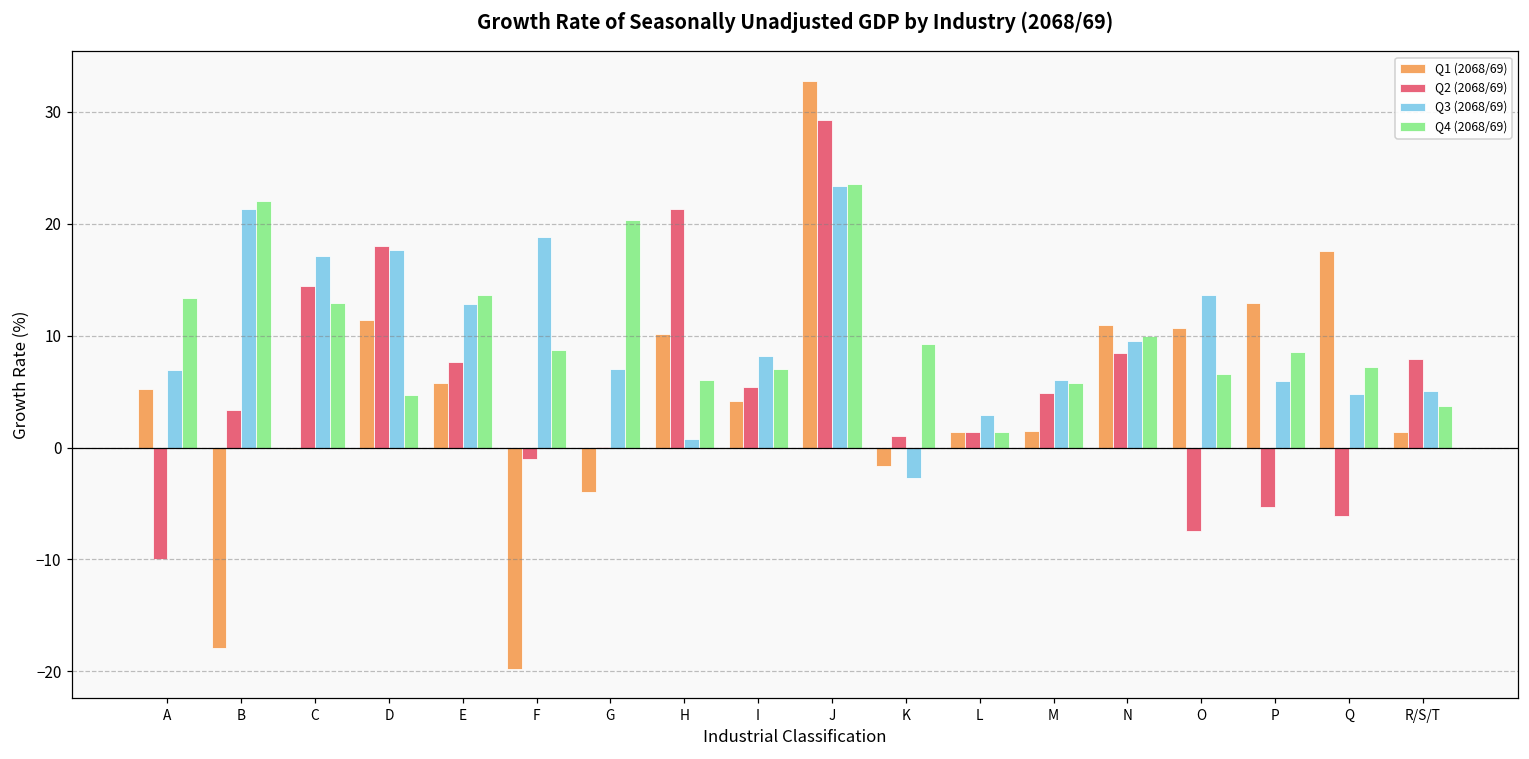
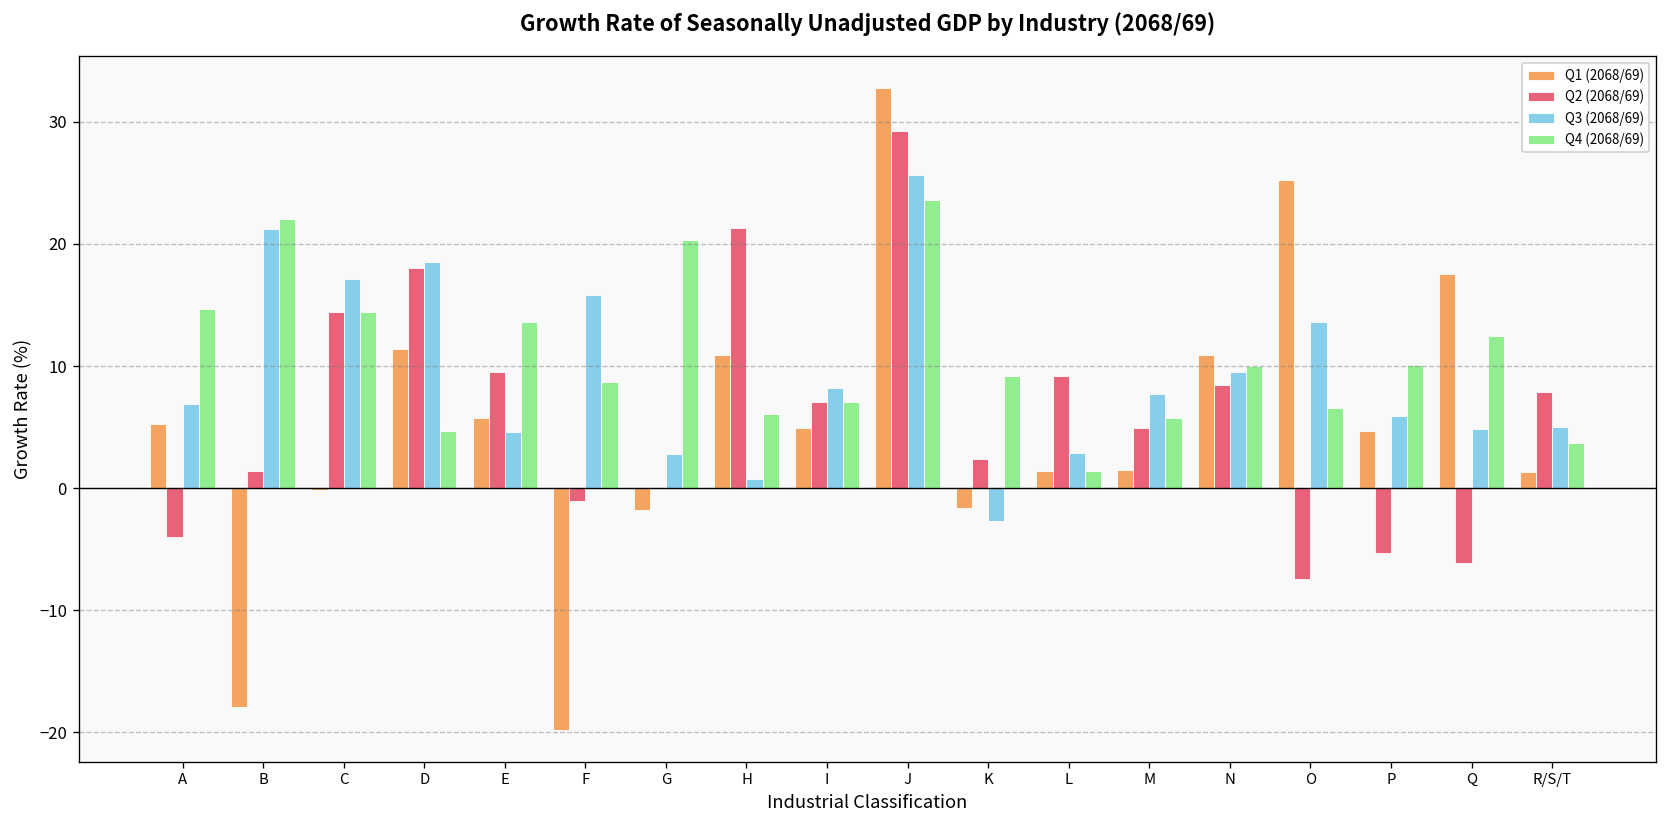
Q2 (2068/69), A: -10.0 -> -4.0
Q4 (2068/69), A: 13.4 -> 14.7
Q2 (2068/69), B: 3.4 -> 1.4
Q4 (2068/69), C: 12.9 -> 14.5
Q3 (2068/69), D: 17.6 -> 18.5
Q2 (2068/69), E: 7.6 -> 9.5
Q3 (2068/69), E: 12.8 -> 4.6
Q3 (2068/69), F: 18.8 -> 15.8
Q1 (2068/69), G: -4.0 -> -1.8
Q3 (2068/69), G: 7.0 -> 2.8
Q1 (2068/69), H: 10.1 -> 10.9
Q1 (2068/69), I: 4.1 -> 4.9
Q2 (2068/69), I: 5.4 -> 7.1
Q3 (2068/69), J: 23.3 -> 25.6
Q2 (2068/69), K: 1.0 -> 2.4
Q2 (2068/69), L: 1.4 -> 9.2
Q3 (2068/69), M: 6.0 -> 7.7
Q1 (2068/69), O: 10.7 -> 25.2
Q1 (2068/69), P: 12.9 -> 4.7
Q4 (2068/69), P: 8.5 -> 10.1
Q4 (2068/69), Q: 7.2 -> 12.5
